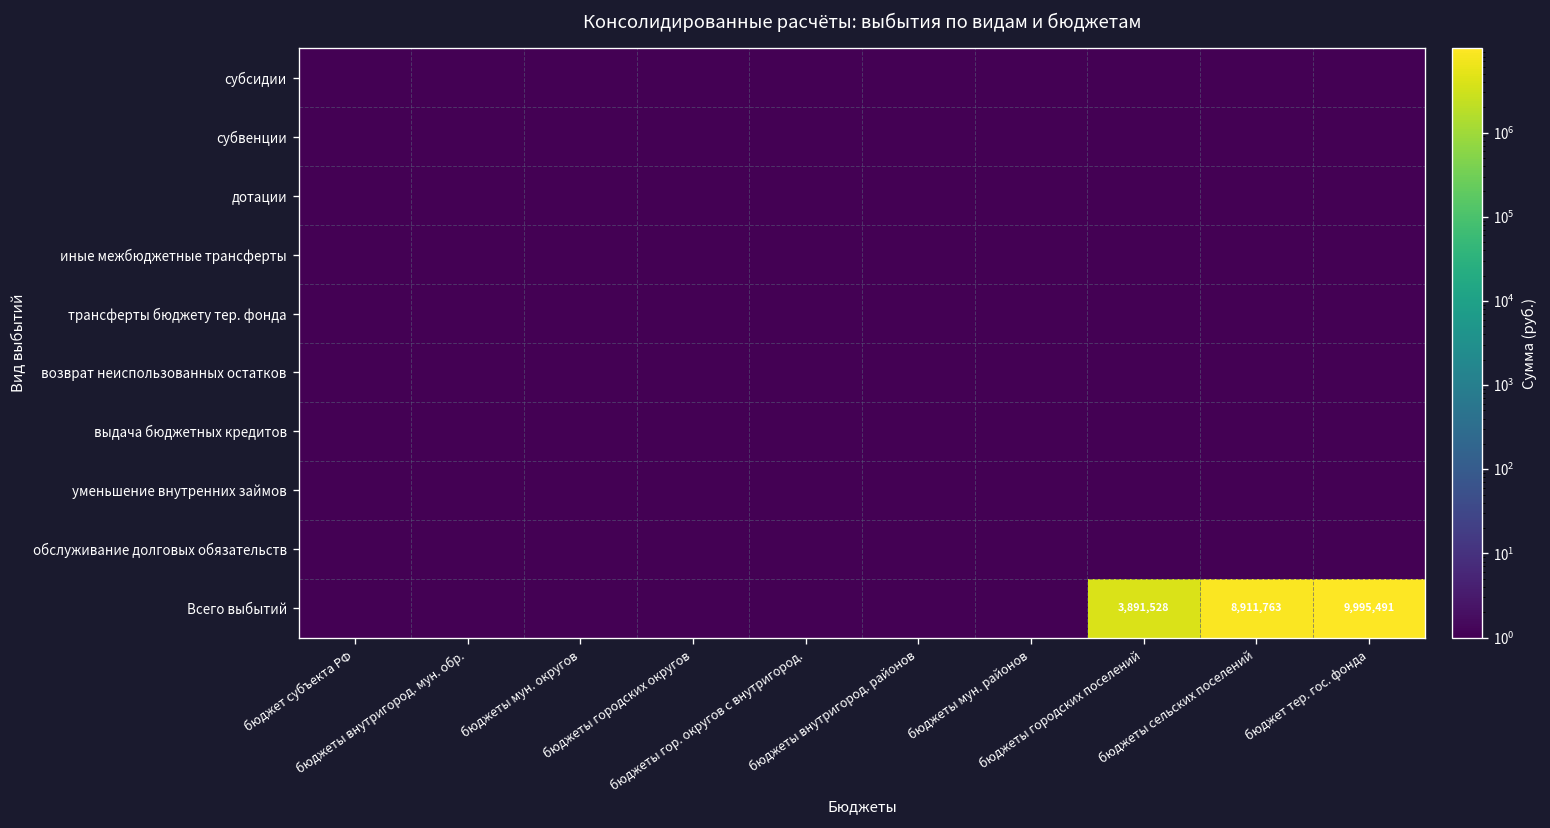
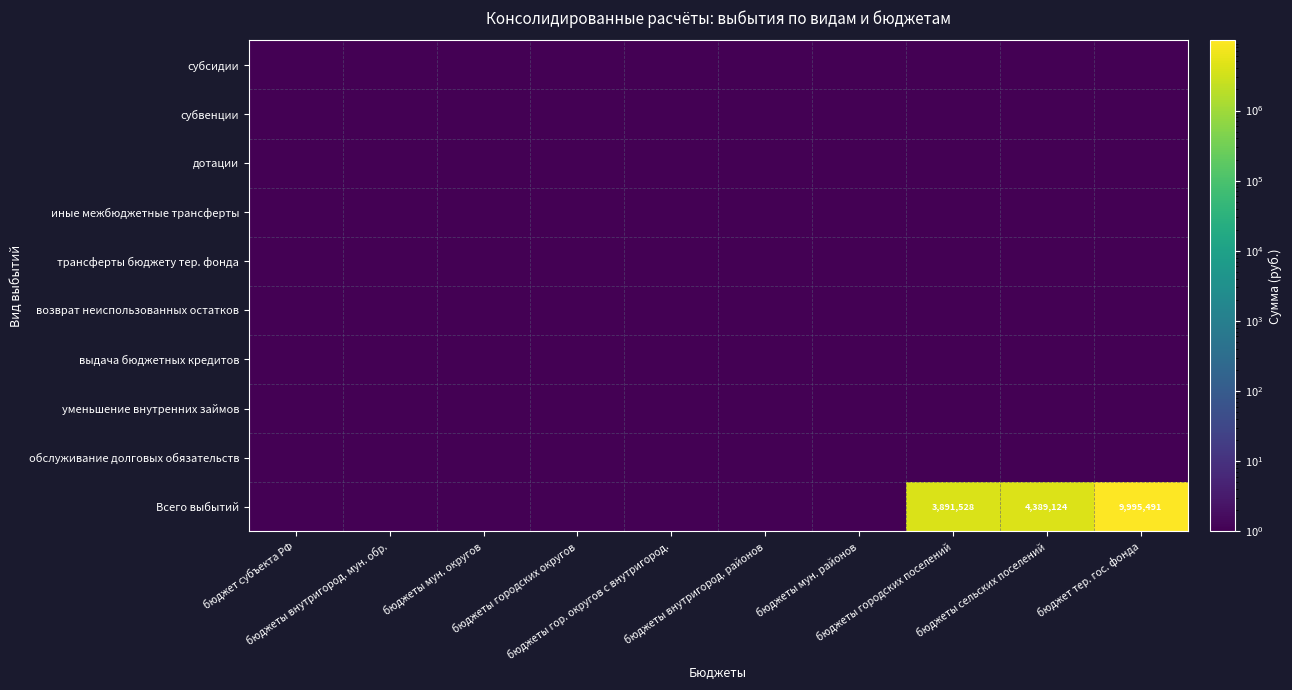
Всего выбытий, бюджеты сельских поселений: 8,911,763 -> 4,389,124
